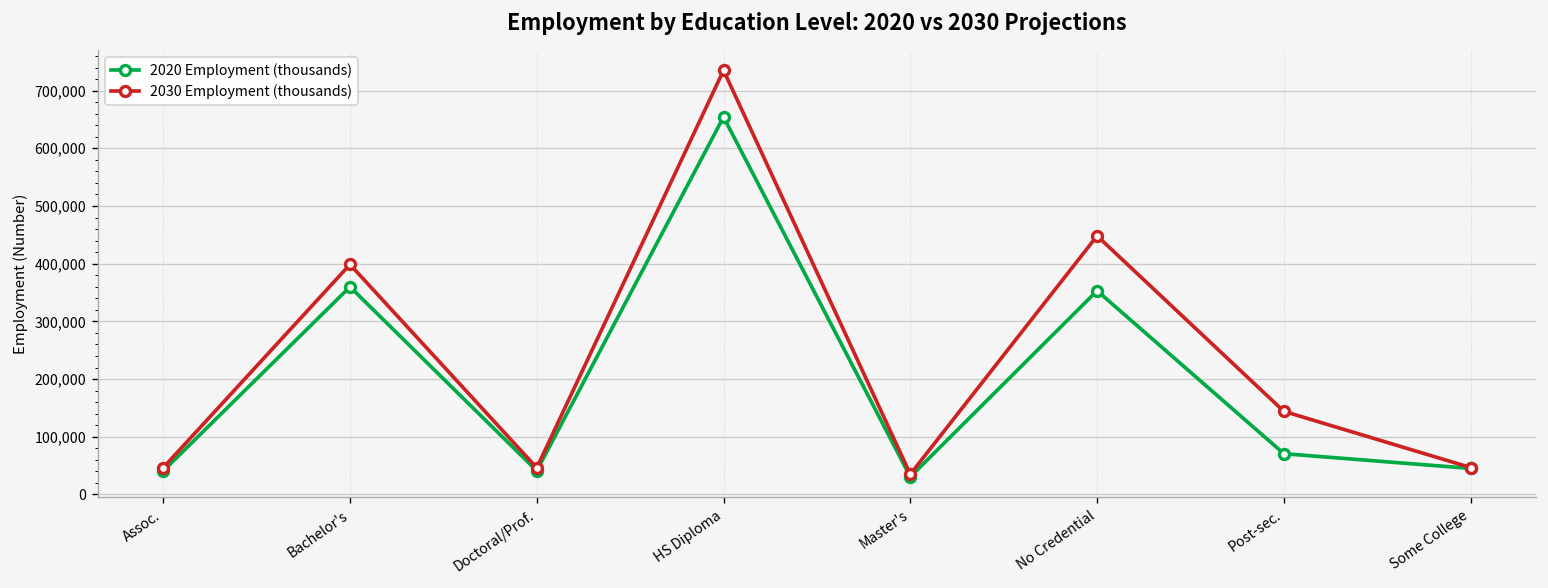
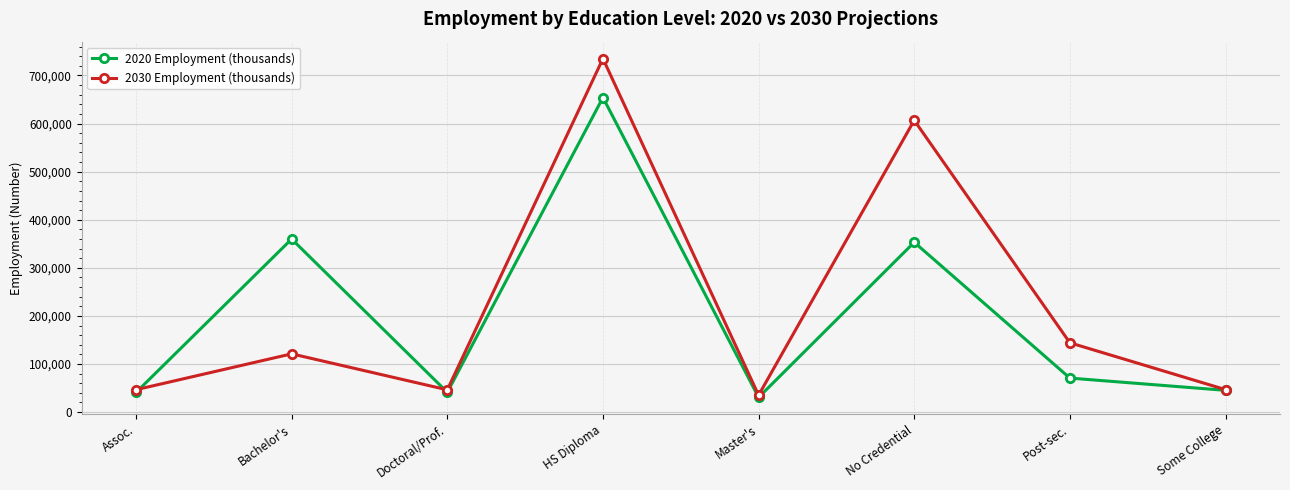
2030 Employment (thousands), Bachelor's: 400,000 -> 120,000
2030 Employment (thousands), No Credential: 450,000 -> 610,000
